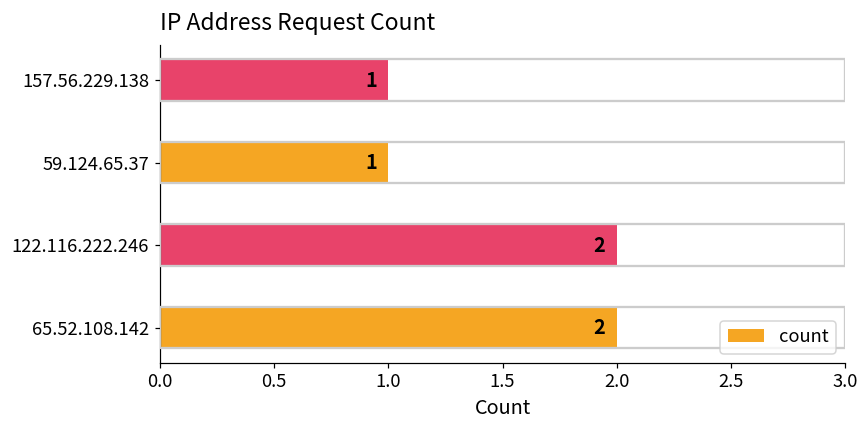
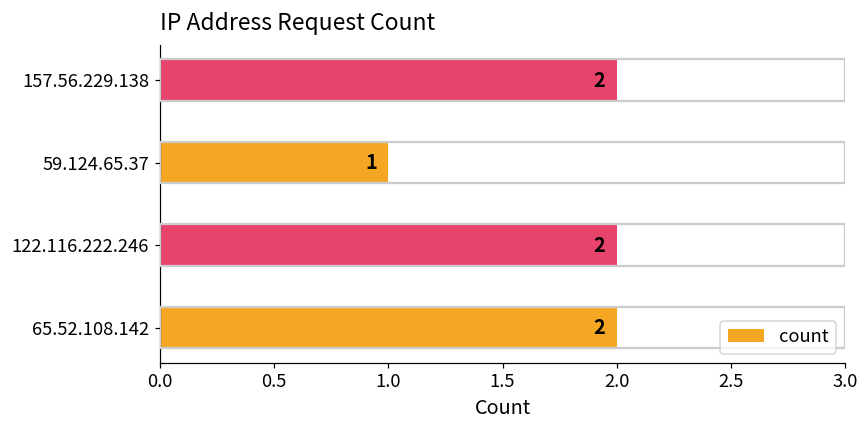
157.56.229.138: 1 -> 2
